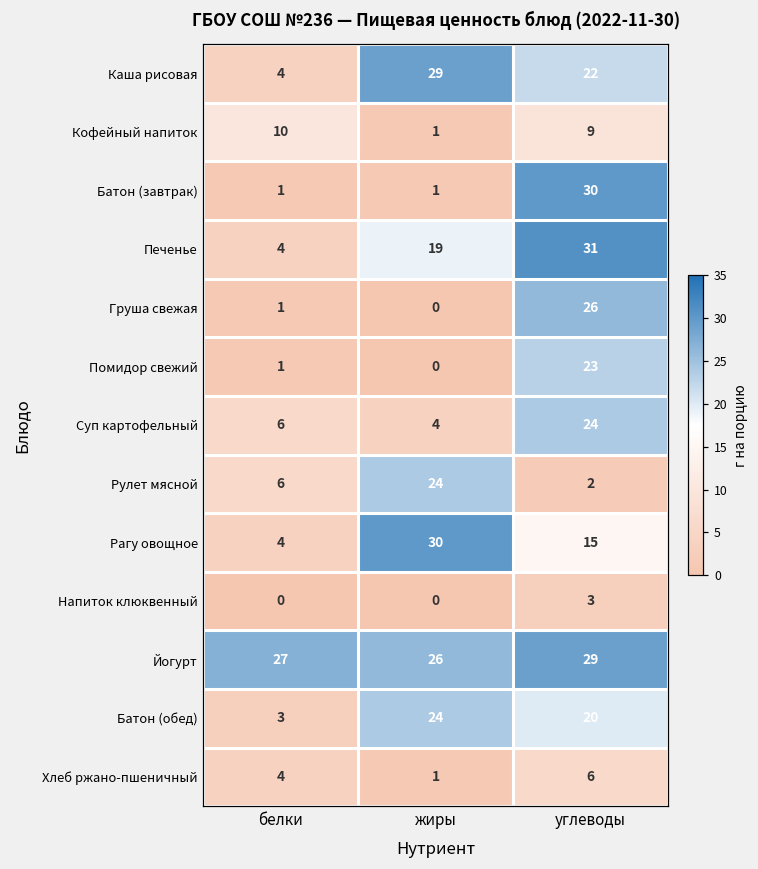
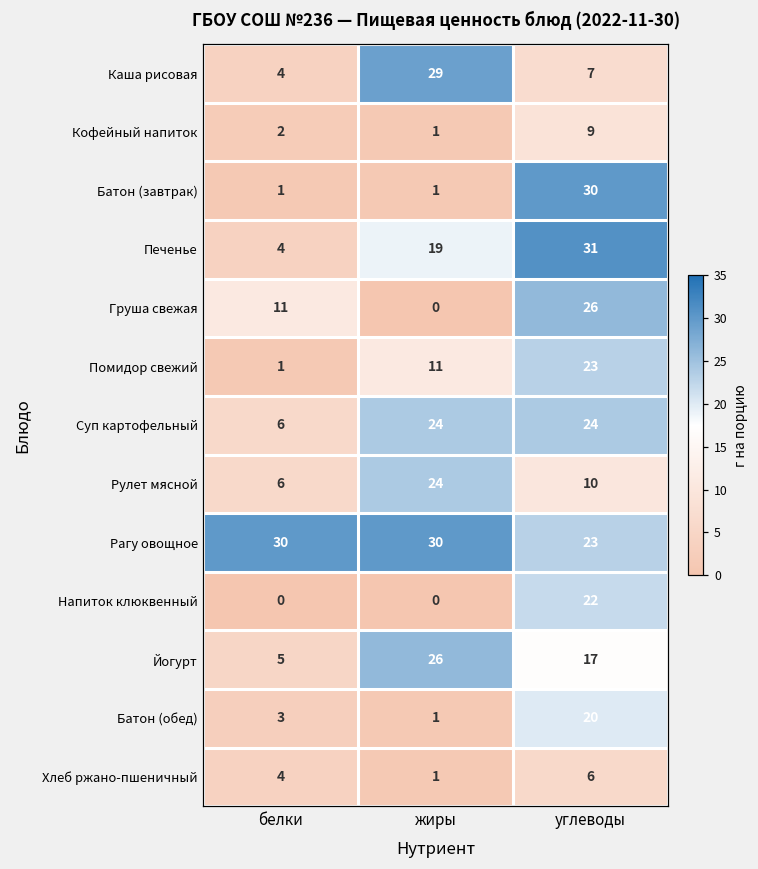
Каша рисовая, углеводы: 22 -> 7
Кофейный напиток, белки: 10 -> 2
Груша свежая, белки: 1 -> 11
Помидор свежий, жиры: 0 -> 11
Суп картофельный, жиры: 4 -> 24
Рулет мясной, углеводы: 2 -> 10
Рагу овощное, белки: 4 -> 30
Рагу овощное, углеводы: 15 -> 23
Напиток клюквенный, углеводы: 3 -> 22
Йогурт, белки: 27 -> 5
Йогурт, углеводы: 29 -> 17
Батон (обед), жиры: 24 -> 1
